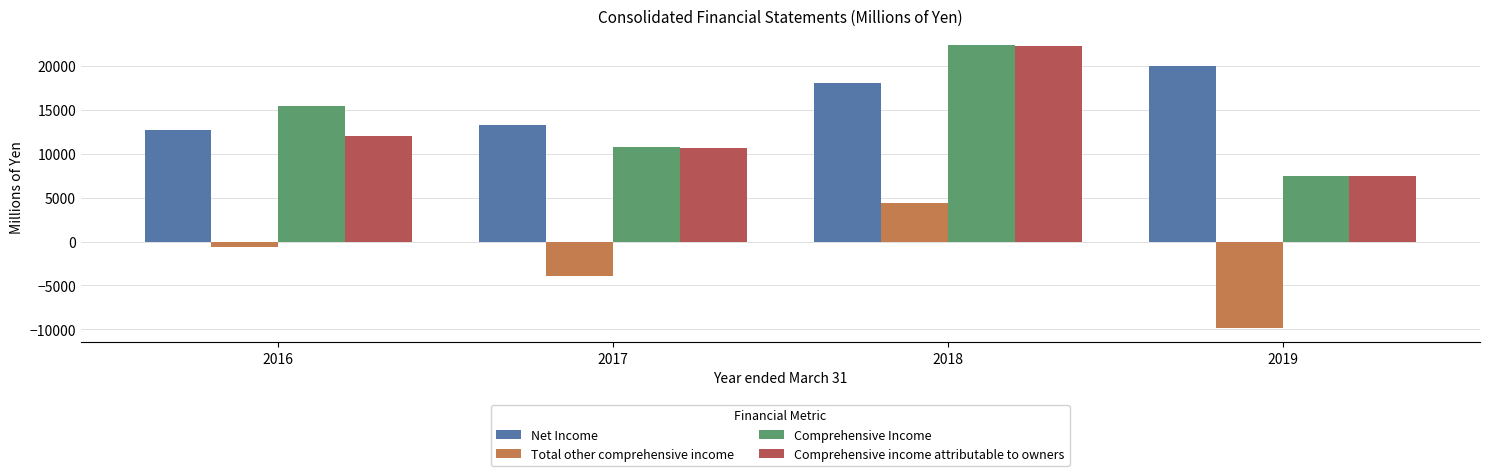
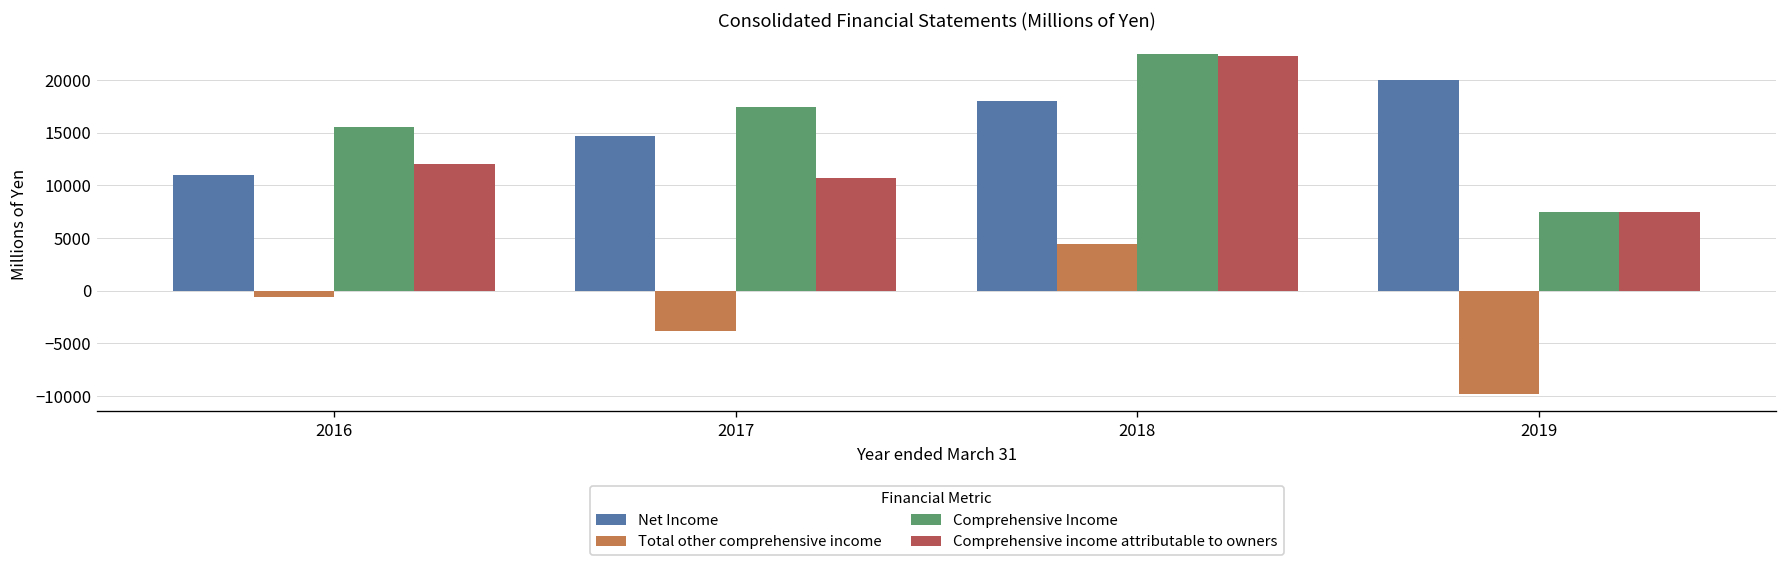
Net Income, 2016: 13000 -> 11000
Net Income, 2017: 13000 -> 15000
Comprehensive Income, 2017: 11000 -> 17000
